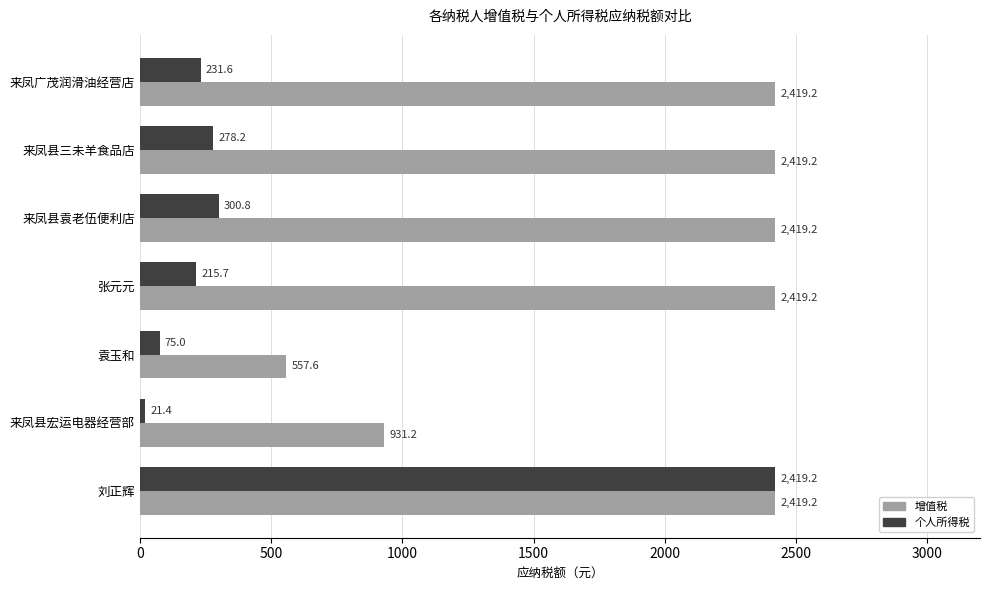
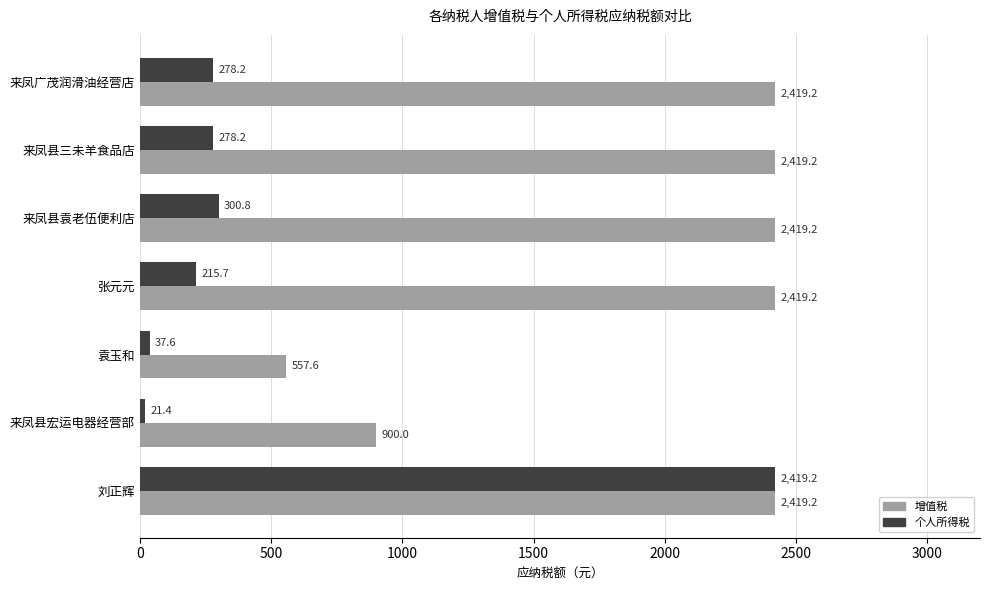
个人所得税, 来凤广茂润滑油经营店: 231.6 -> 278.2
个人所得税, 袁玉和: 75.0 -> 37.6
增值税, 来凤县宏运电器经营部: 931.2 -> 900.0
